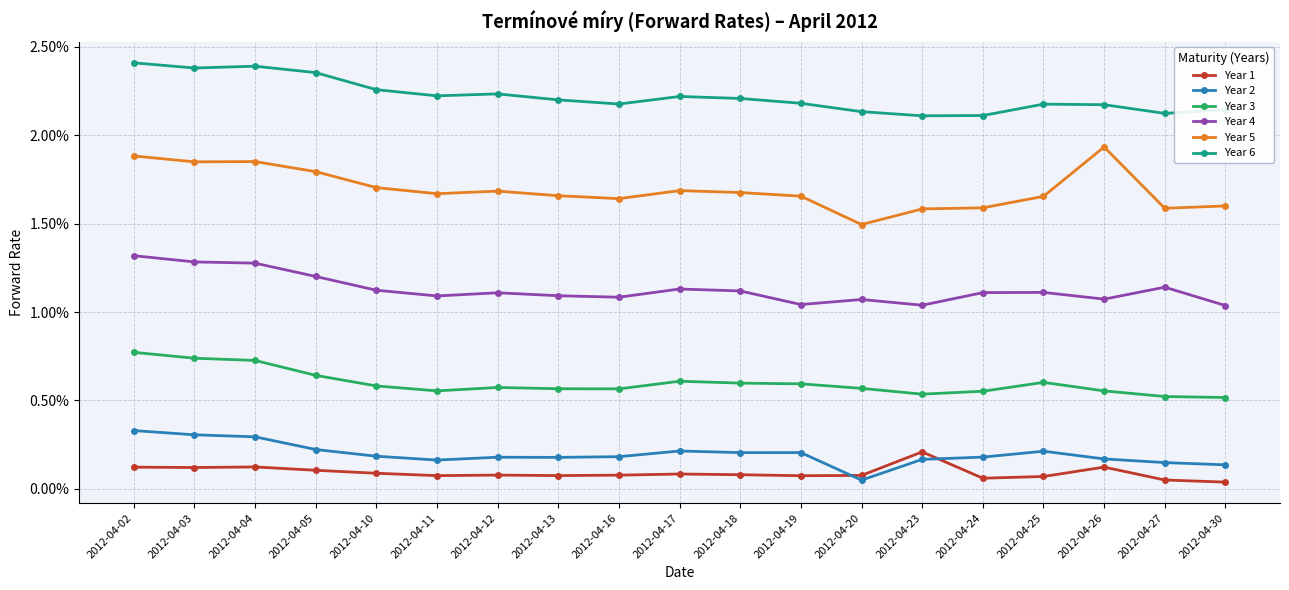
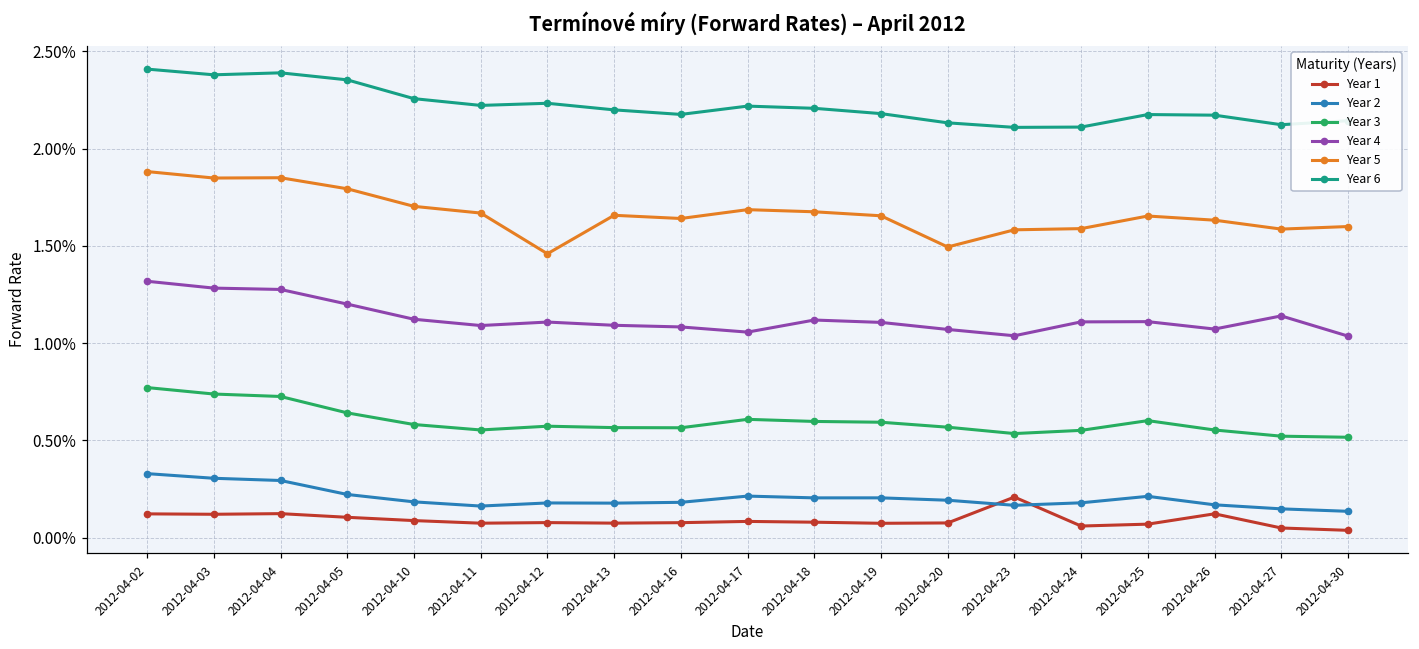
Year 5, 2012-04-12: 1.68% -> 1.46%
Year 4, 2012-04-17: 1.13% -> 1.06%
Year 4, 2012-04-19: 1.04% -> 1.11%
Year 2, 2012-04-20: 0.05% -> 0.19%
Year 5, 2012-04-26: 1.93% -> 1.63%
